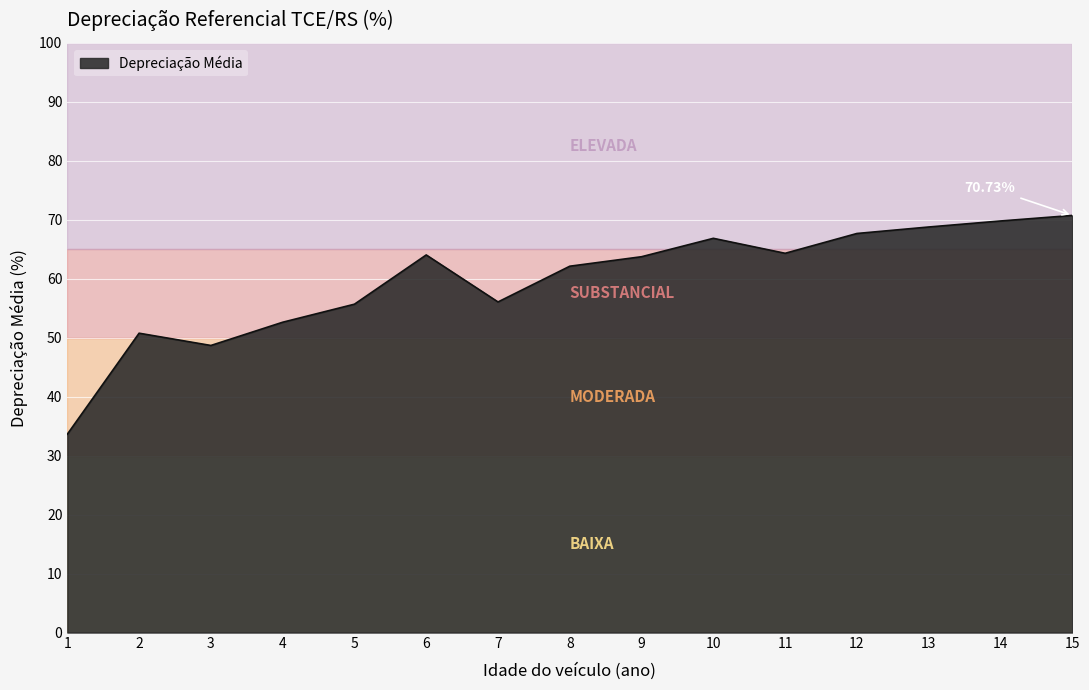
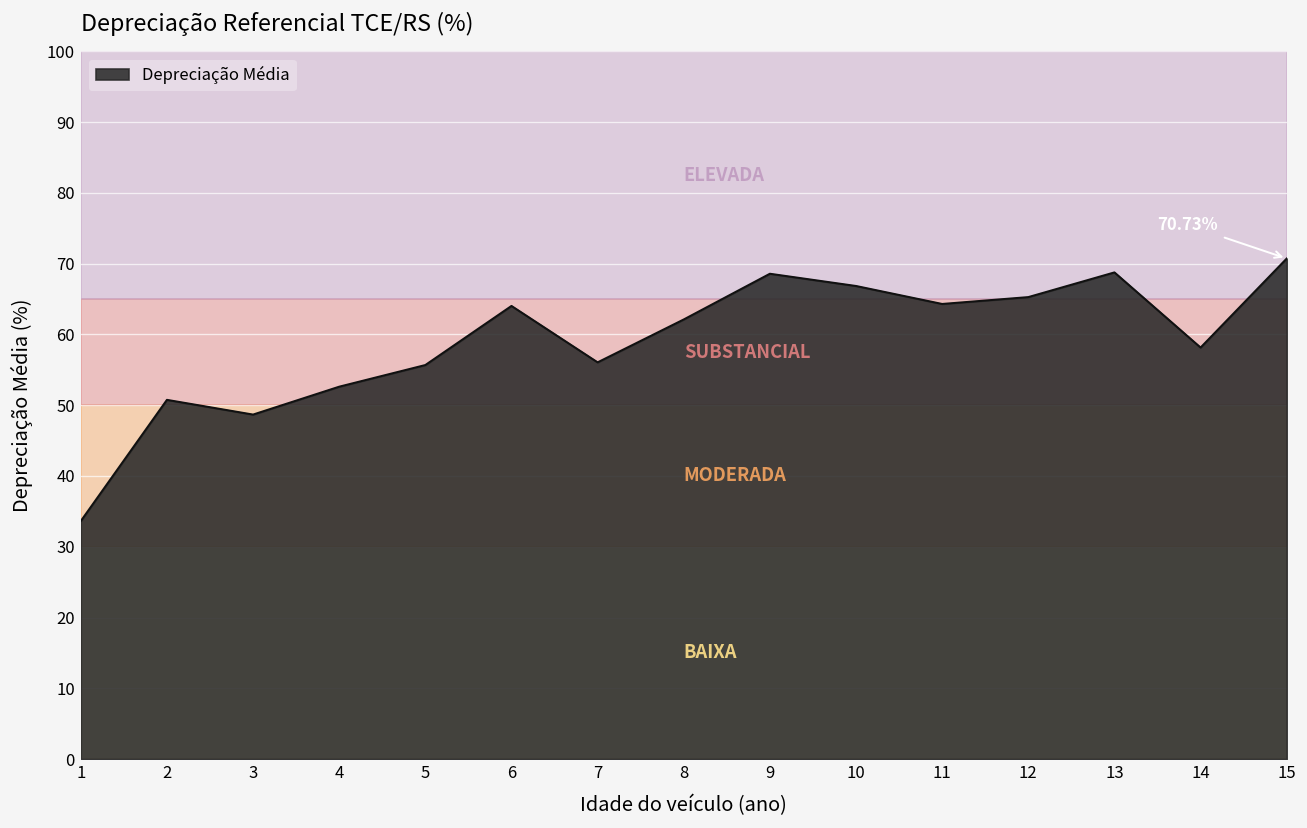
9: 64 -> 69
12: 68 -> 65
14: 70 -> 58
